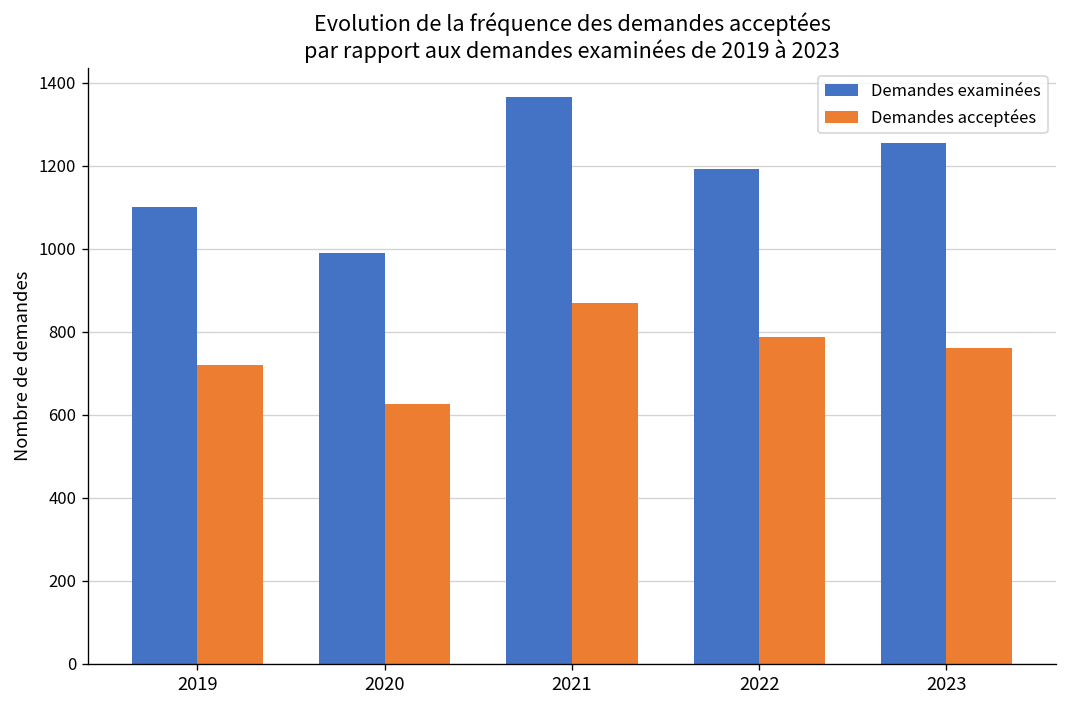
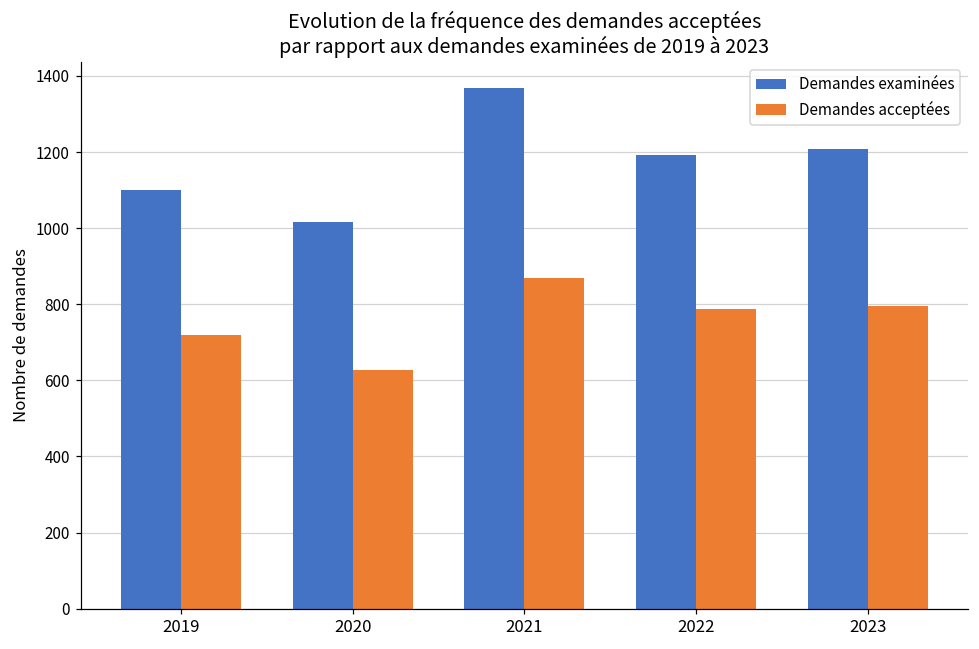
Demandes examinées, 2020: 990 -> 1020
Demandes examinées, 2023: 1250 -> 1210
Demandes acceptées, 2023: 760 -> 800
